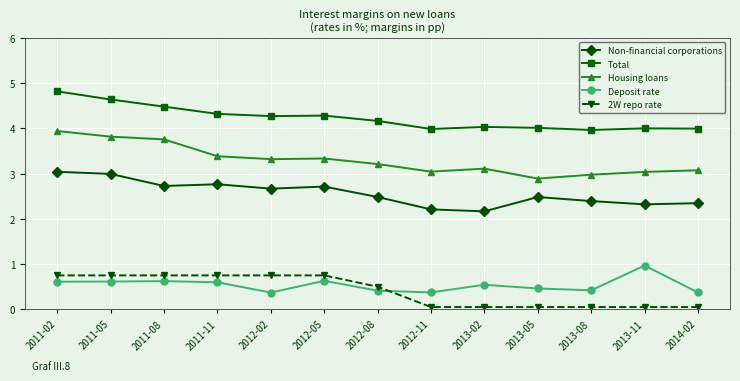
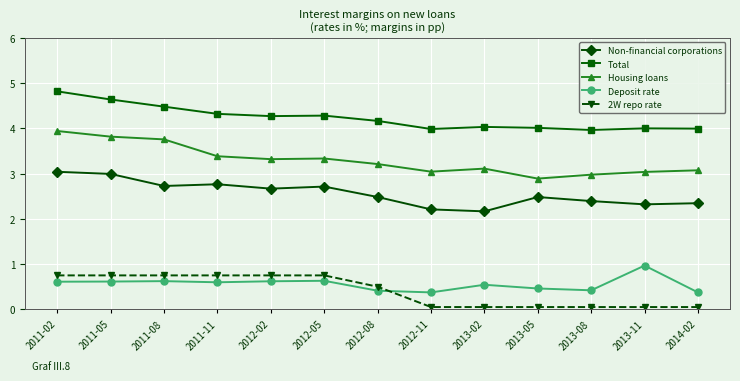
Deposit rate, 2012-02: 0.4 -> 0.6
